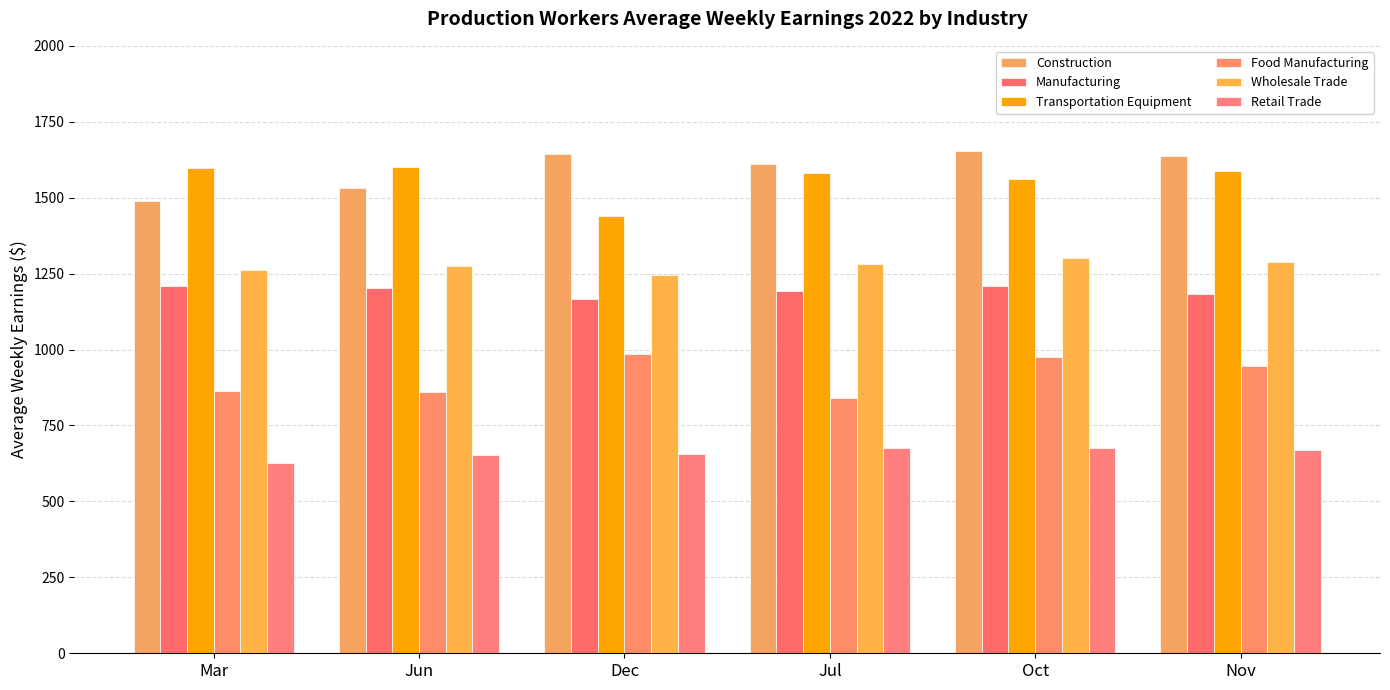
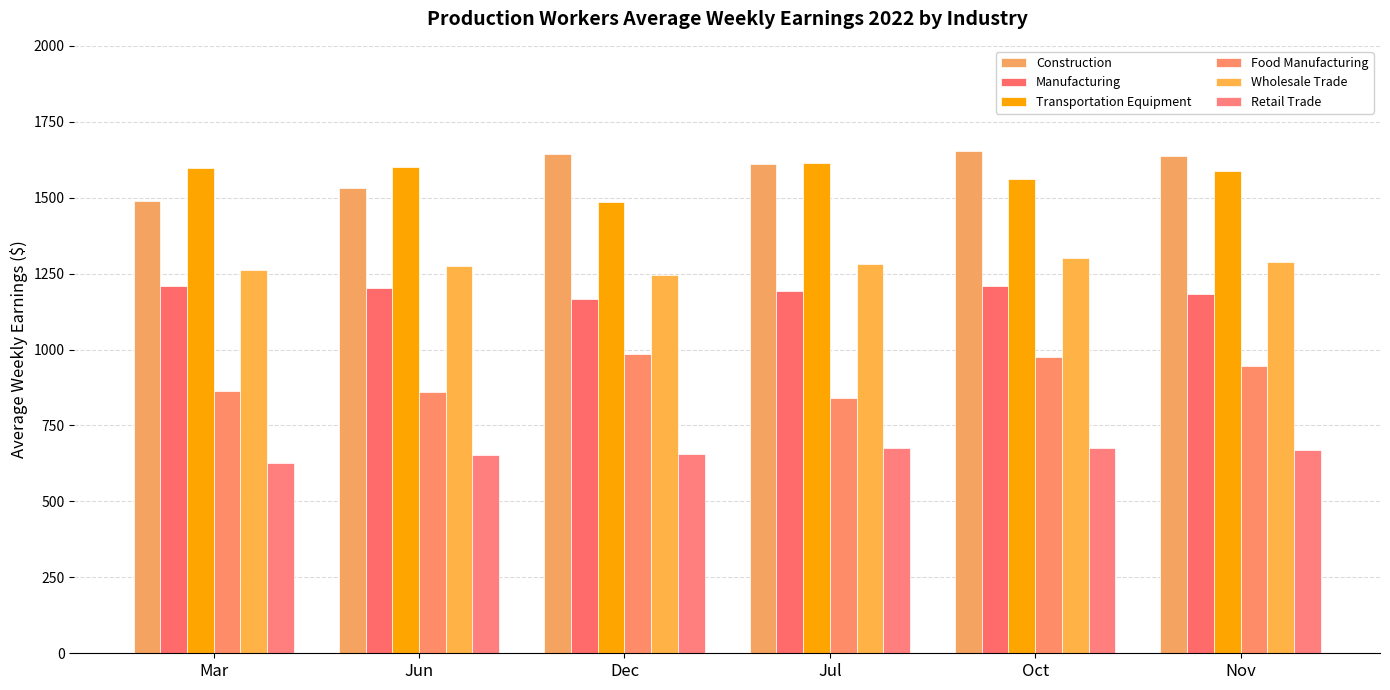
Transportation Equipment, Dec: 1440 -> 1490
Transportation Equipment, Jul: 1580 -> 1610
